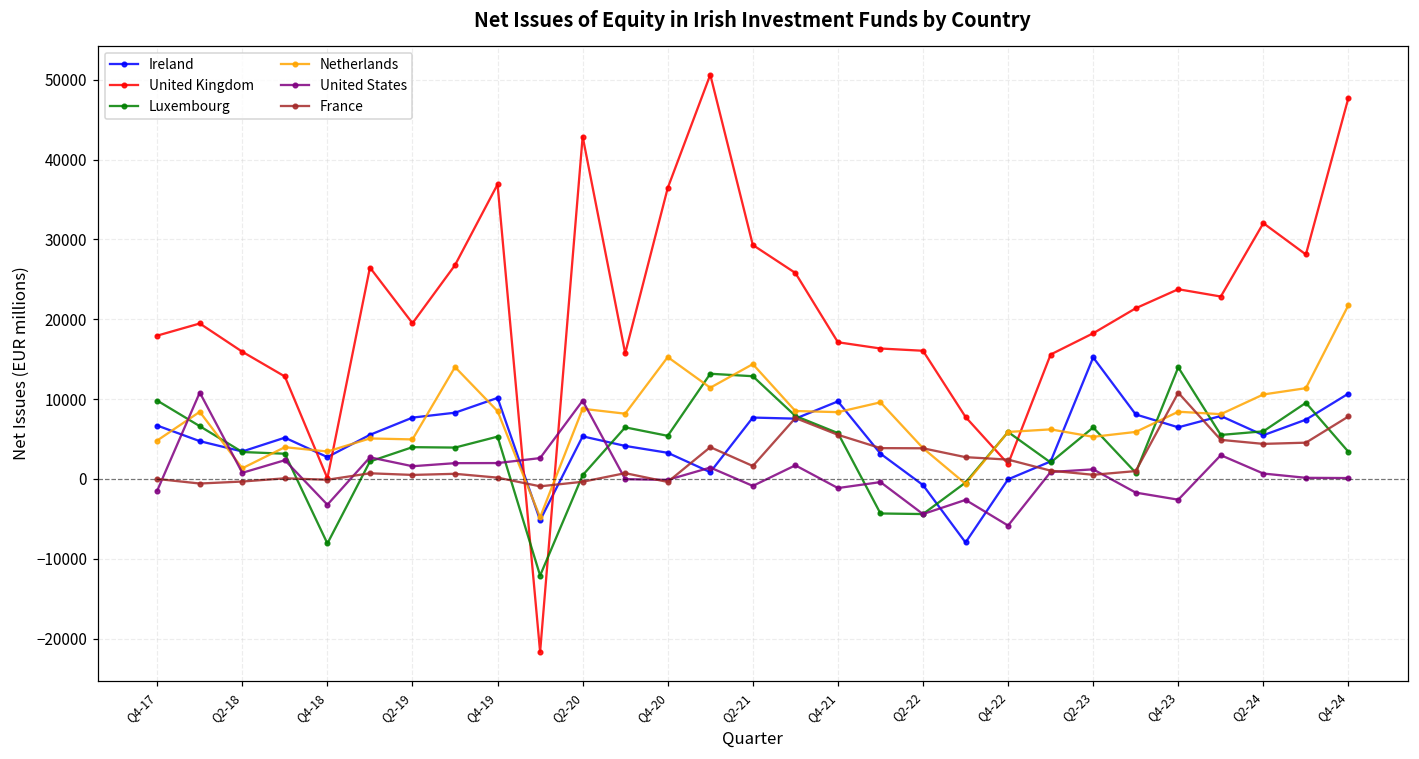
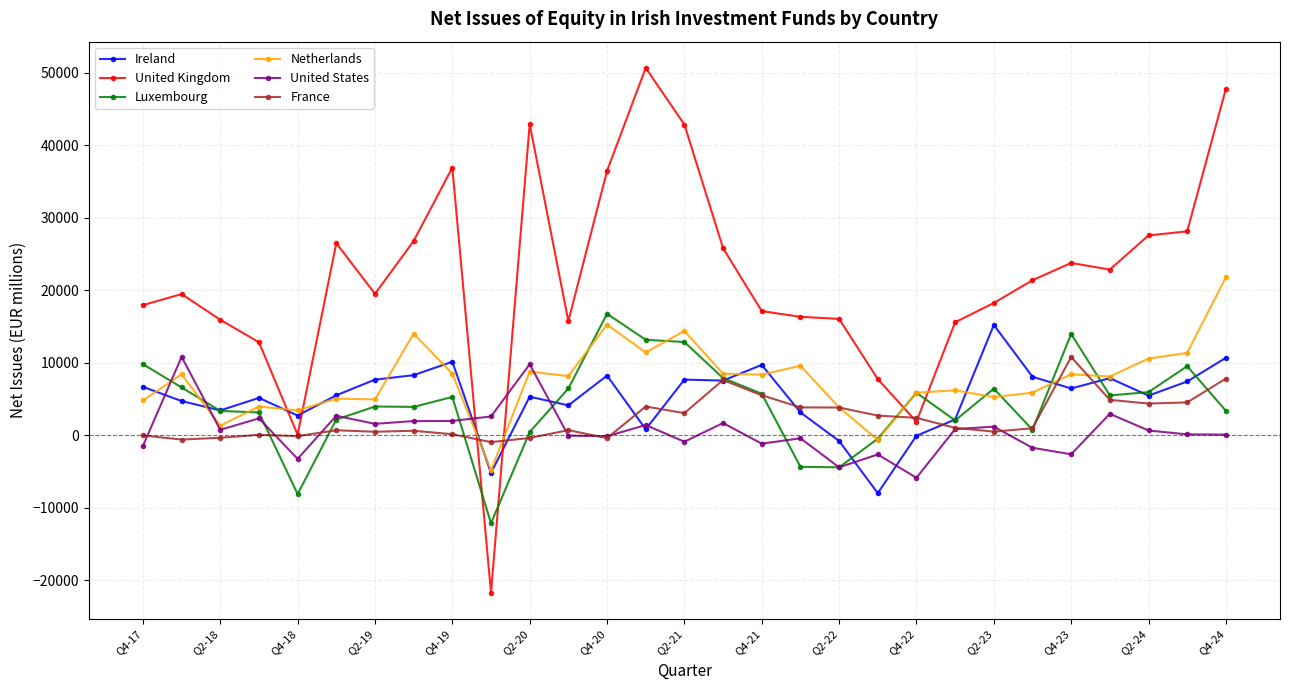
Ireland, Q4-20: 3000 -> 8000
Luxembourg, Q4-20: 5000 -> 17000
United Kingdom, Q2-21: 29000 -> 43000
France, Q2-21: 2000 -> 3000
United Kingdom, Q2-24: 32000 -> 28000
